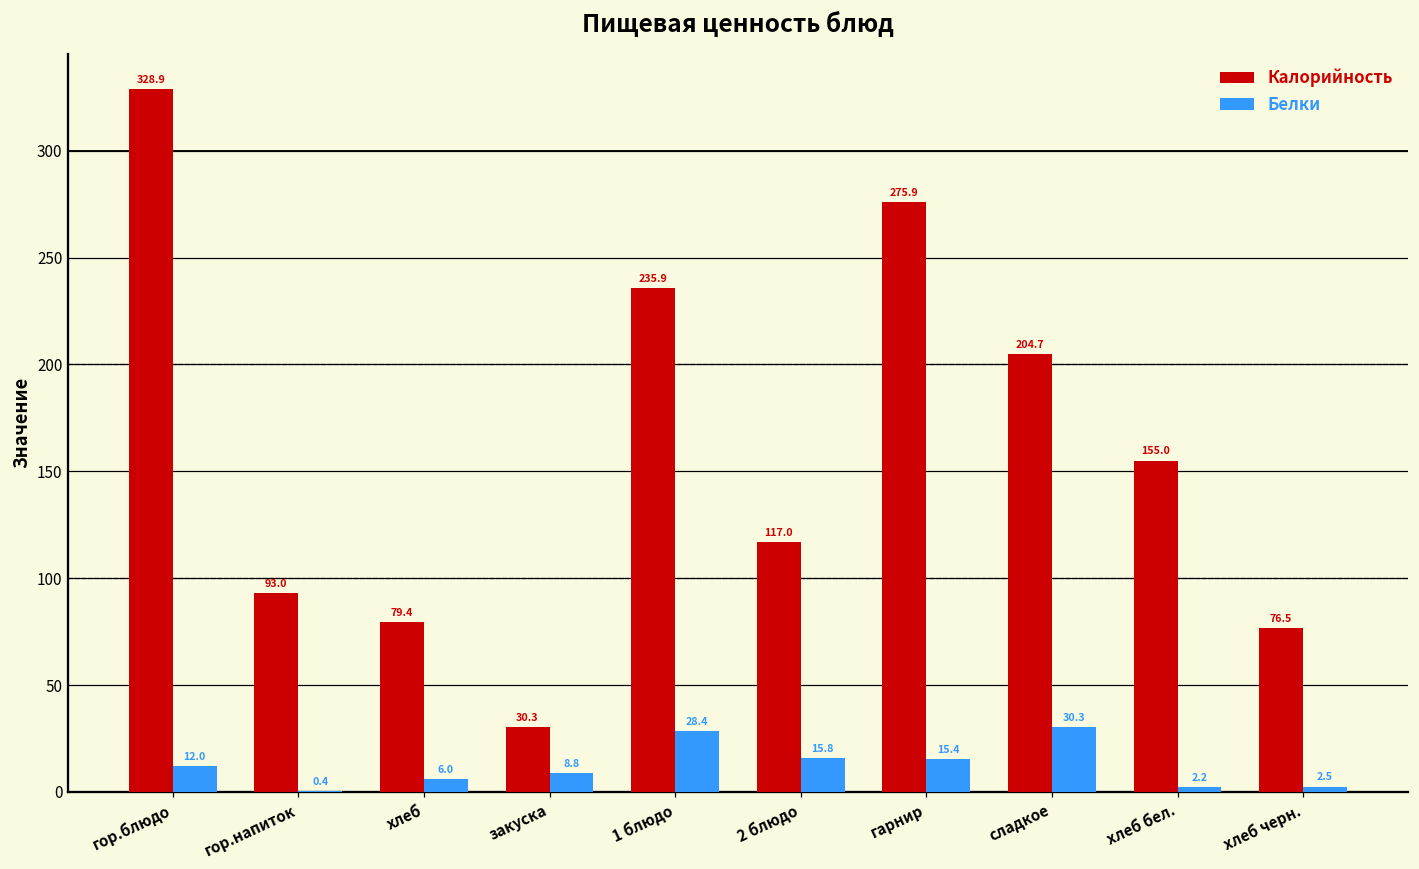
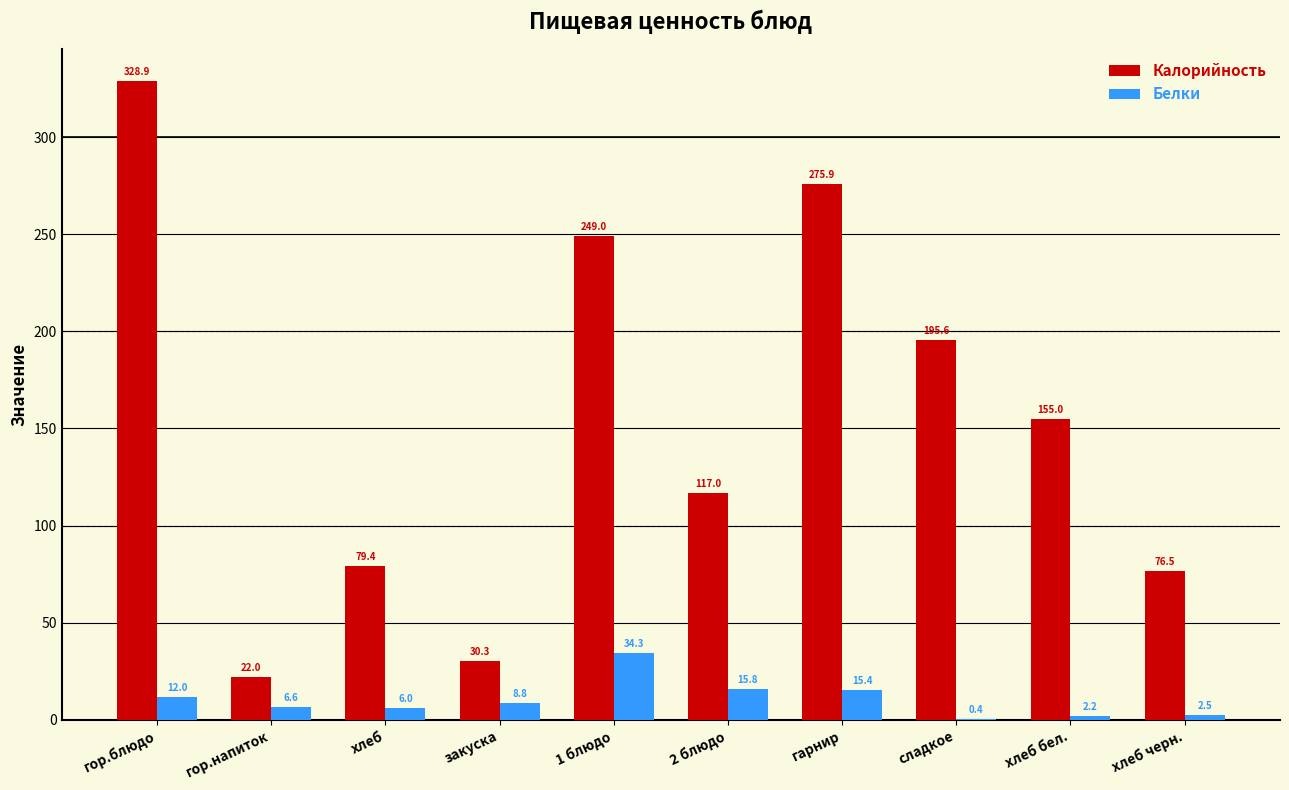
Калорийность, гор.напиток: 93.0 -> 22.0
Белки, гор.напиток: 0.4 -> 6.6
Калорийность, 1 блюдо: 235.9 -> 249.0
Белки, 1 блюдо: 28.4 -> 34.3
Калорийность, сладкое: 204.7 -> 195.6
Белки, сладкое: 30.3 -> 0.4
